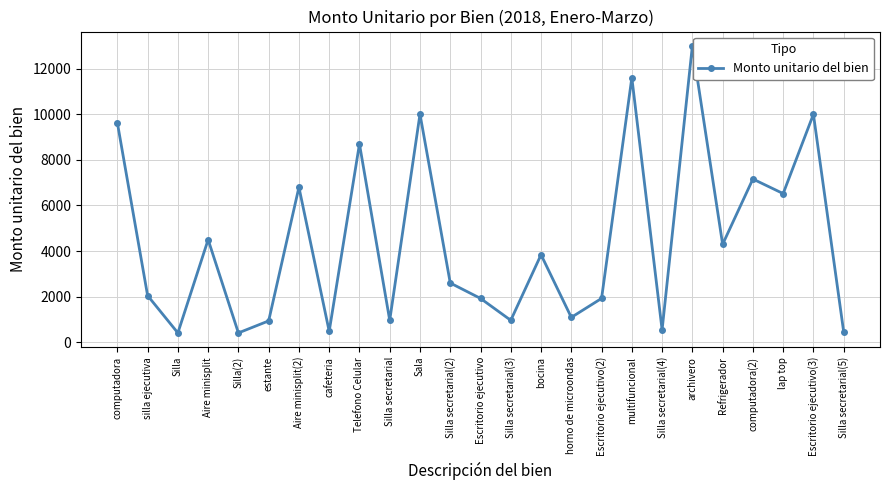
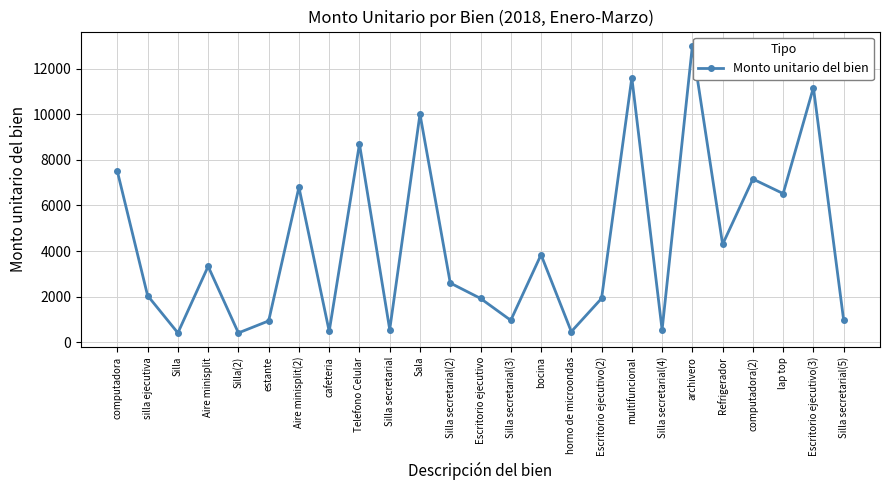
computadora: 9600 -> 7500
Aire minisplit: 4500 -> 3300
Silla secretarial: 1000 -> 600
horno de microondas: 1100 -> 500
Escritorio ejecutivo(3): 10000 -> 11200
Silla secretarial(5): 500 -> 1000
